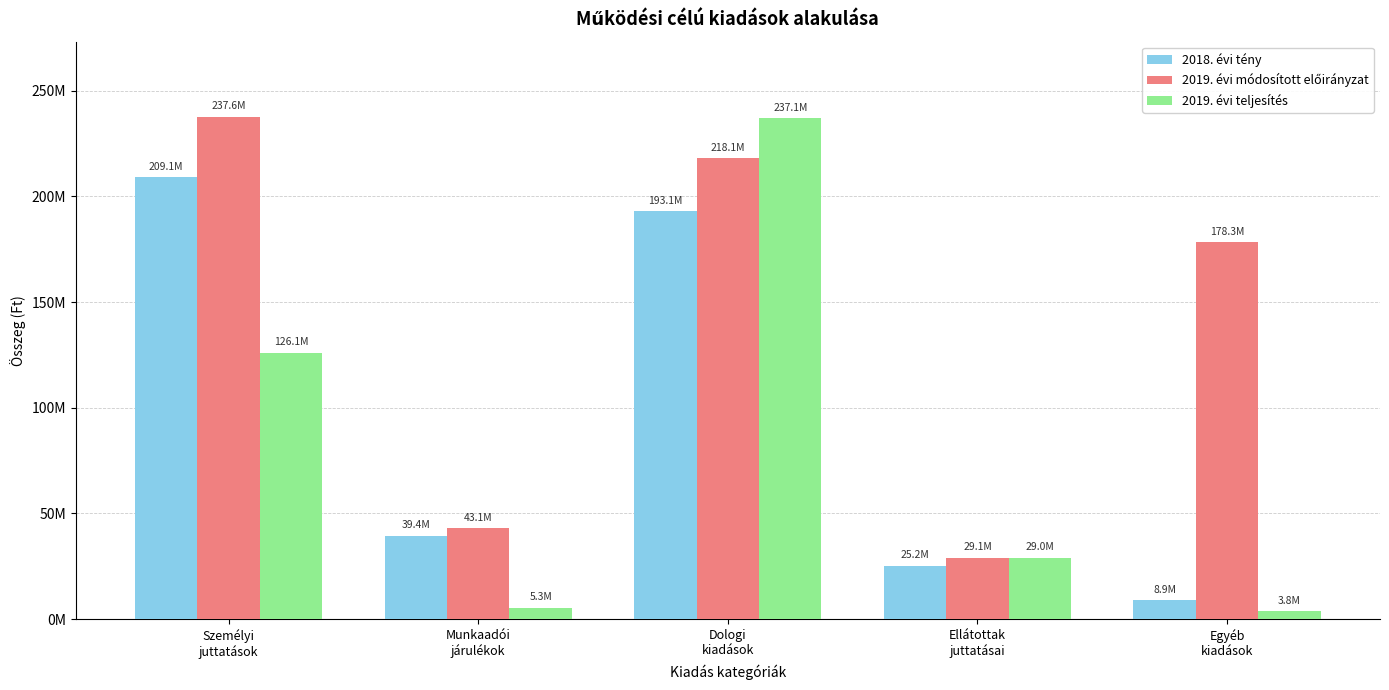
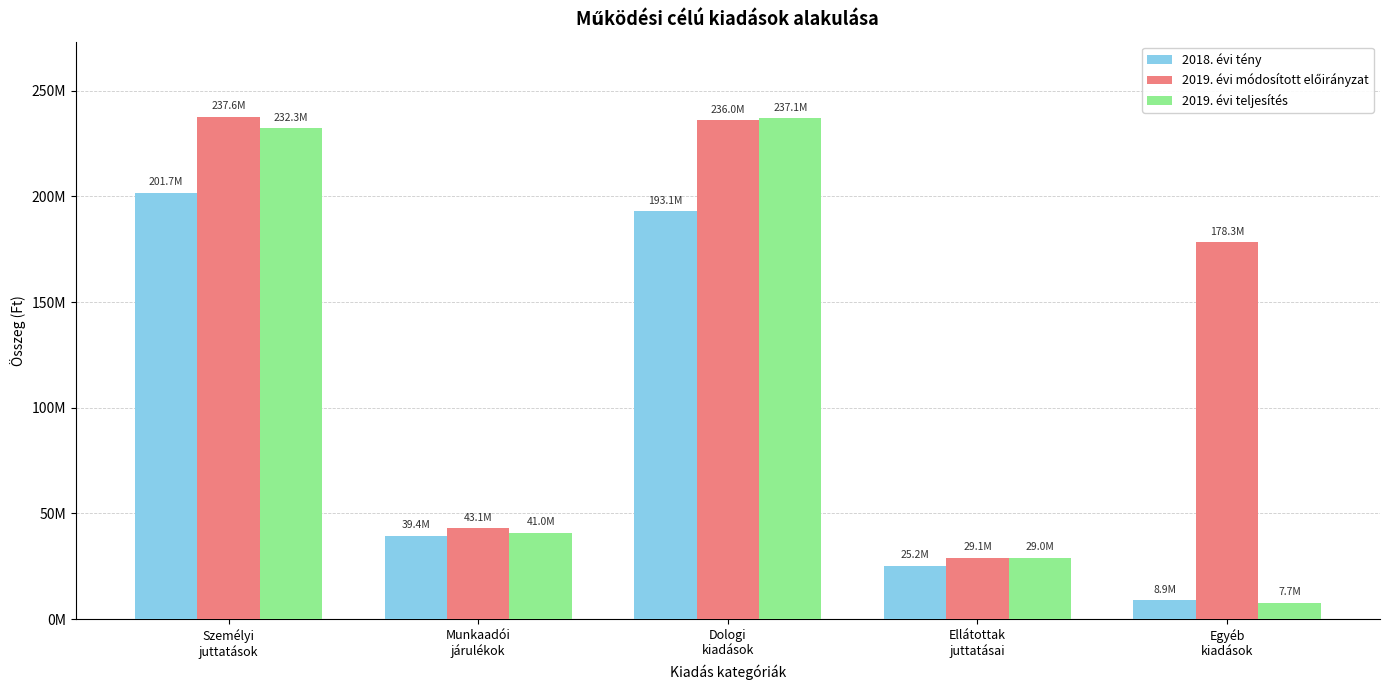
2018. évi tény, Személyi juttatások: 209.1M -> 201.7M
2019. évi teljesítés, Személyi juttatások: 126.1M -> 232.3M
2019. évi teljesítés, Munkaadói járulékok: 5.3M -> 41.0M
2019. évi módosított előirányzat, Dologi kiadások: 218.1M -> 236.0M
2019. évi teljesítés, Egyéb kiadások: 3.8M -> 7.7M
